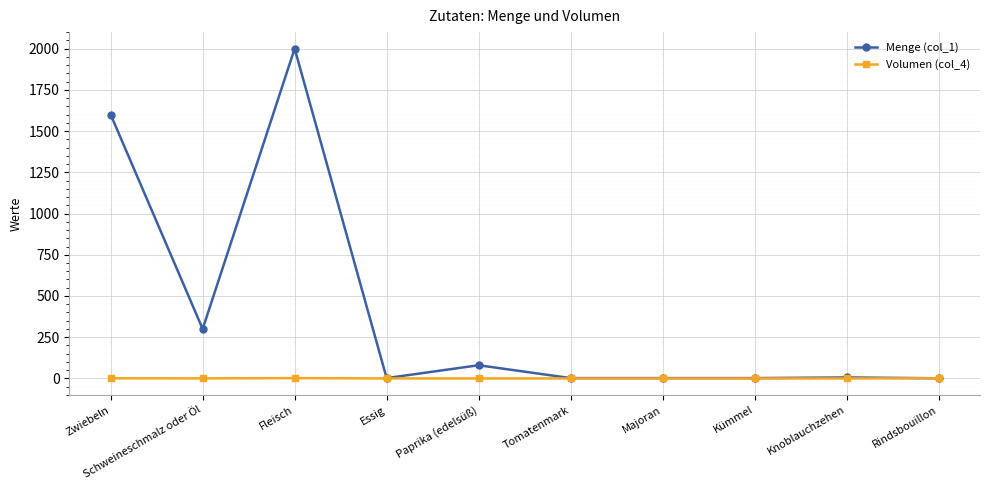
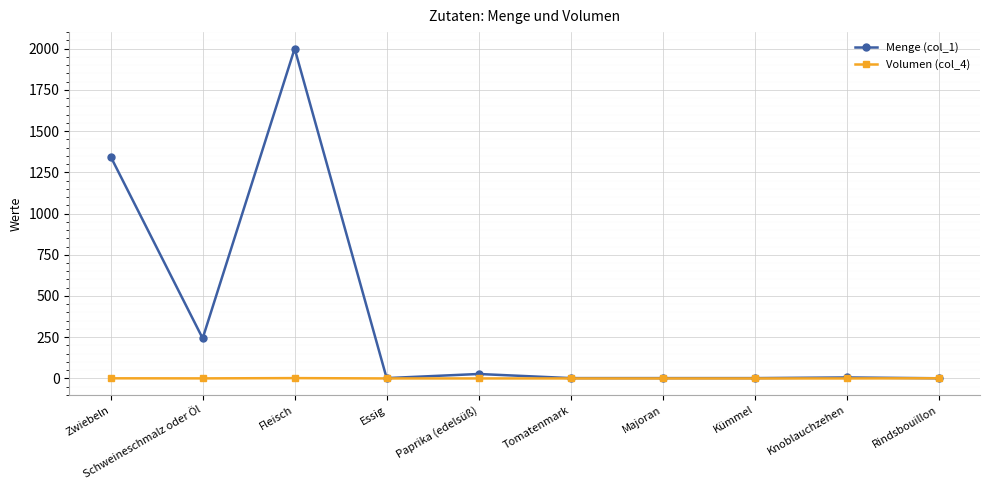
Menge (col_1), Zwiebeln: 1600 -> 1350
Menge (col_1), Schweineschmalz oder Öl: 300 -> 240
Menge (col_1), Paprika (edelsüß): 80 -> 30
